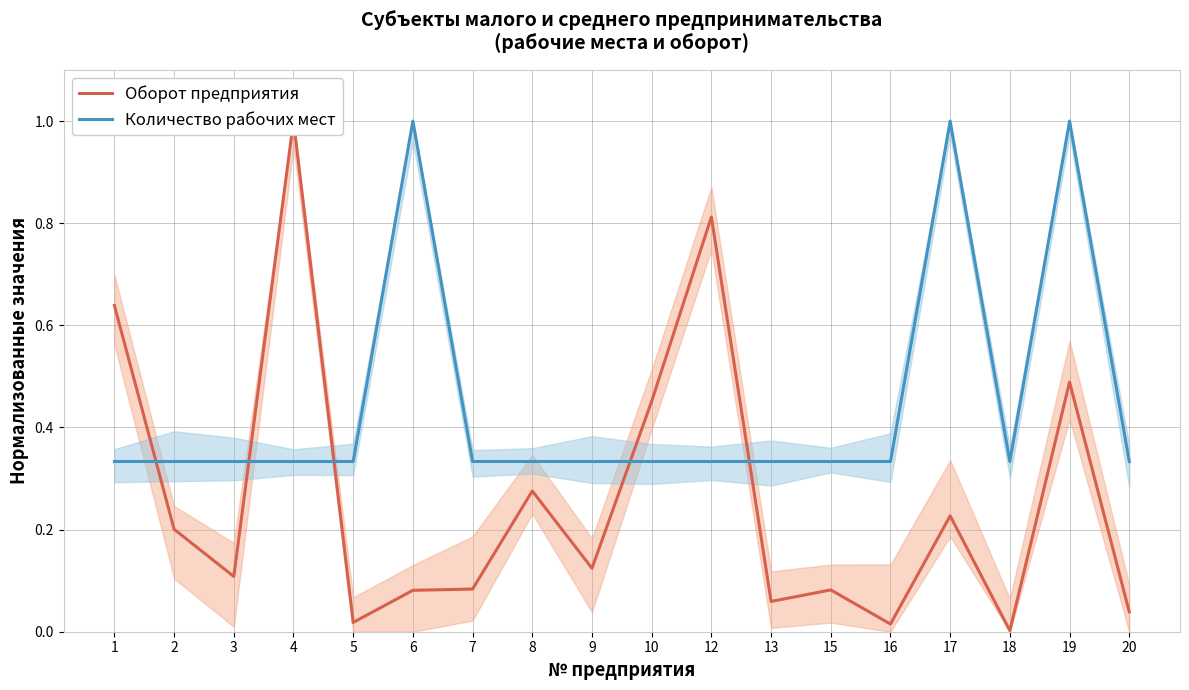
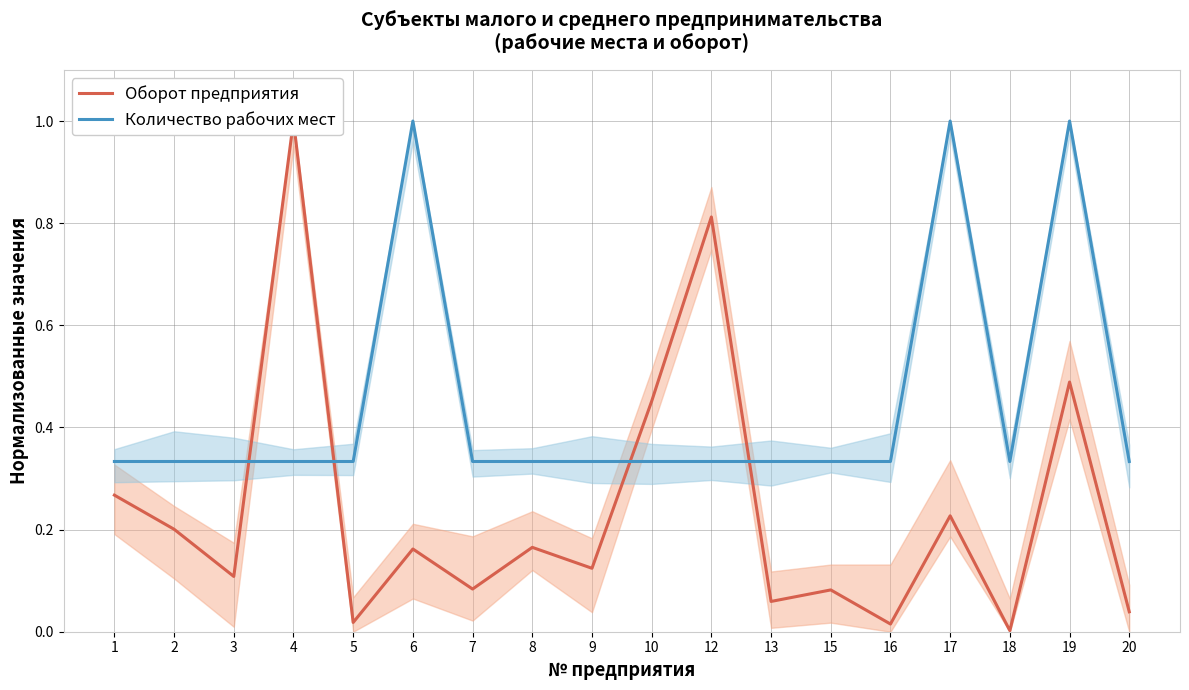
Оборот предприятия, 1: 0.64 -> 0.27
Оборот предприятия, 6: 0.08 -> 0.16
Оборот предприятия, 8: 0.28 -> 0.17
